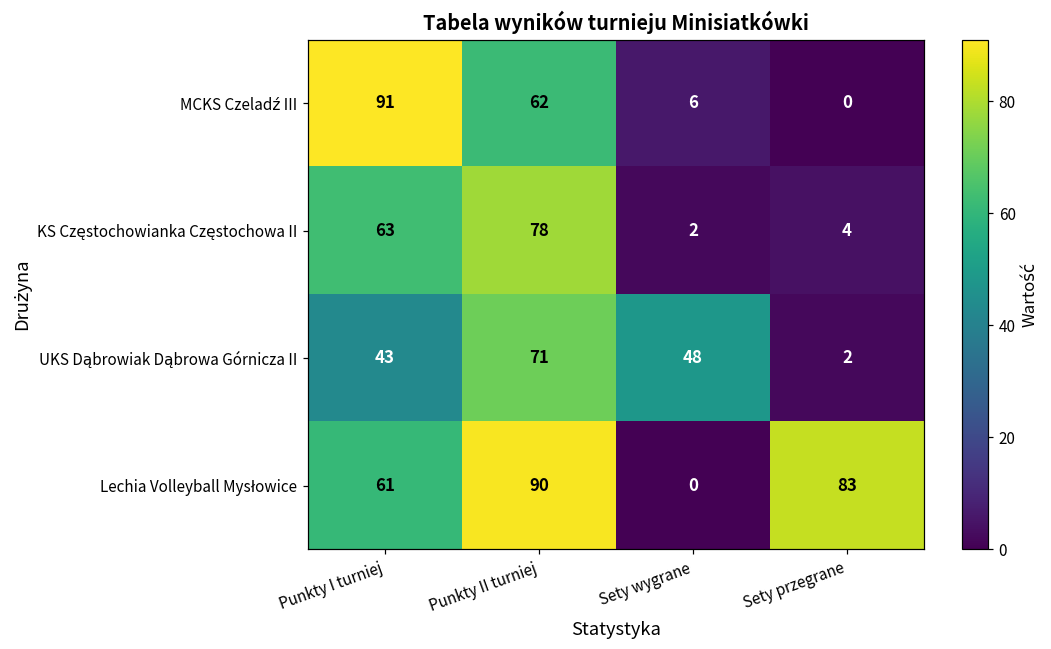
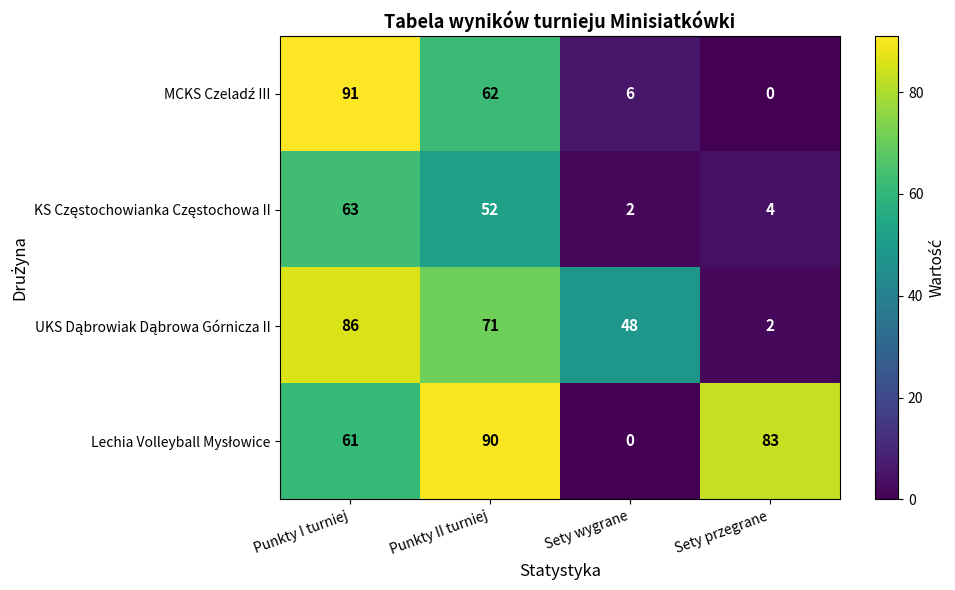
KS Częstochowianka Częstochowa II, Punkty II turniej: 78 -> 52
UKS Dąbrowiak Dąbrowa Górnicza II, Punkty I turniej: 43 -> 86
